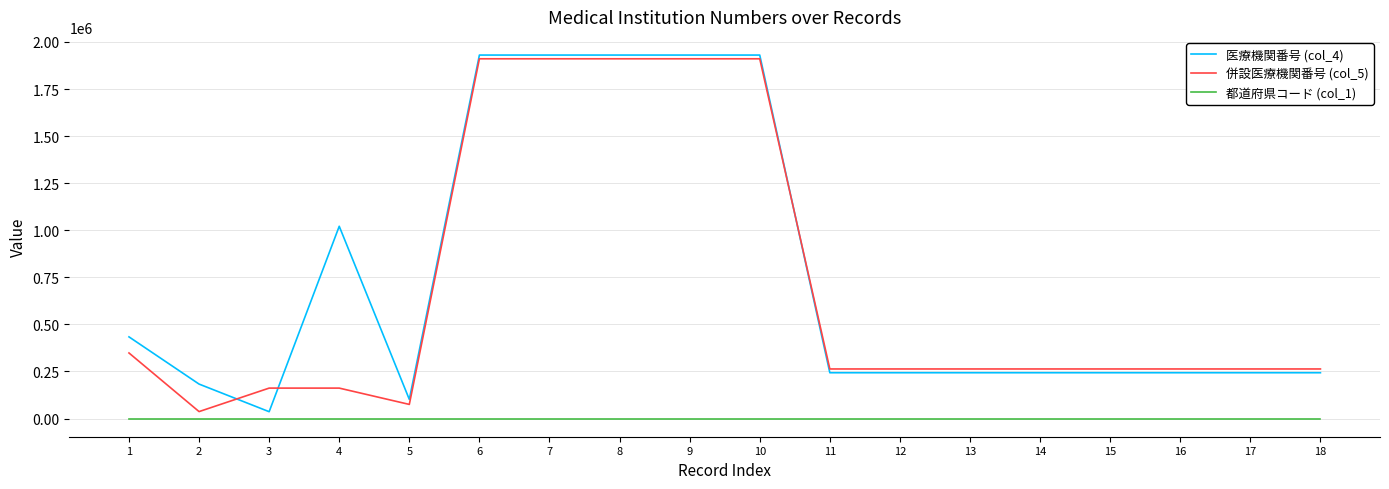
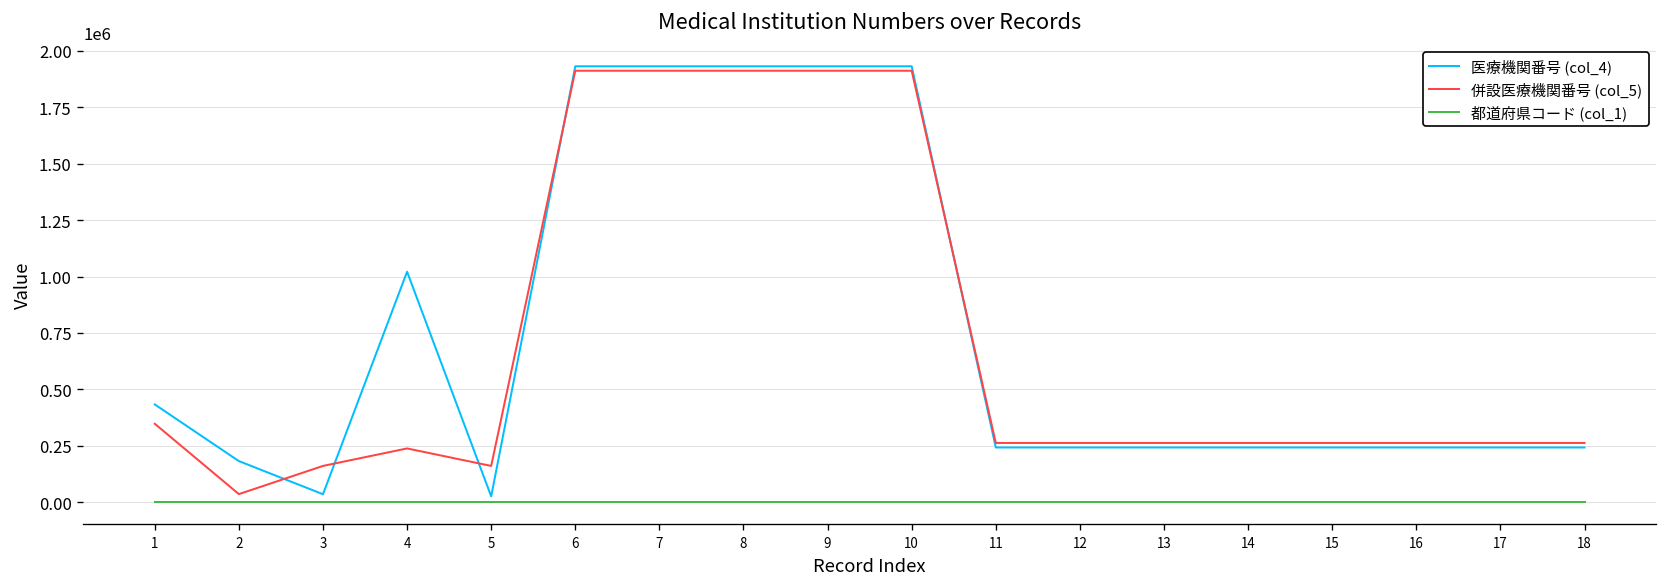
併設医療機関番号 (col_5), 4: 160000 -> 240000
医療機関番号 (col_4), 5: 100000 -> 30000
併設医療機関番号 (col_5), 5: 80000 -> 160000
